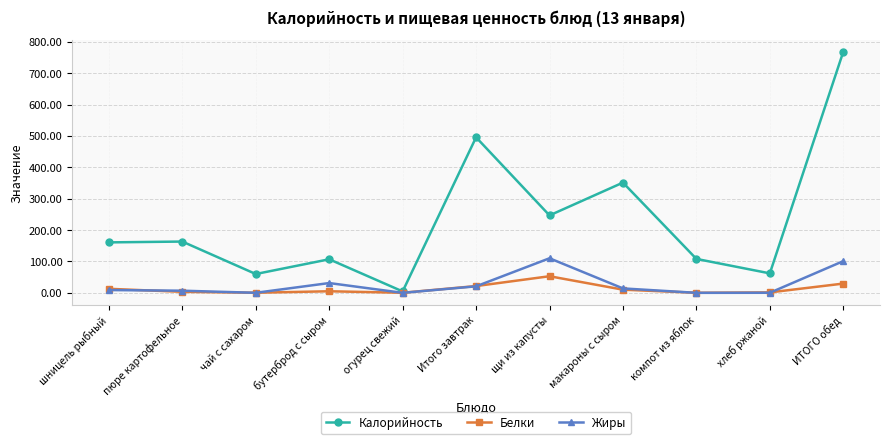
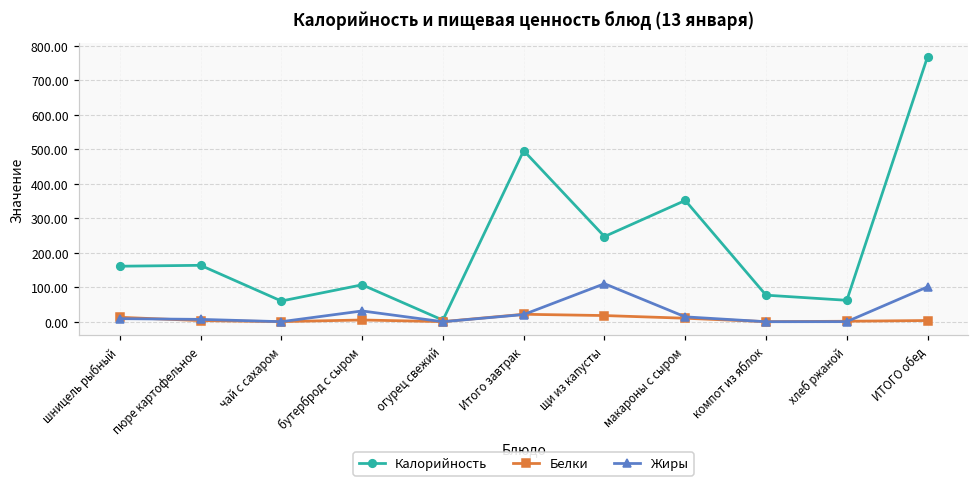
Белки, щи из капусты: 50 -> 20
Калорийность, компот из яблок: 110 -> 80
Белки, ИТОГО обед: 30 -> 0
